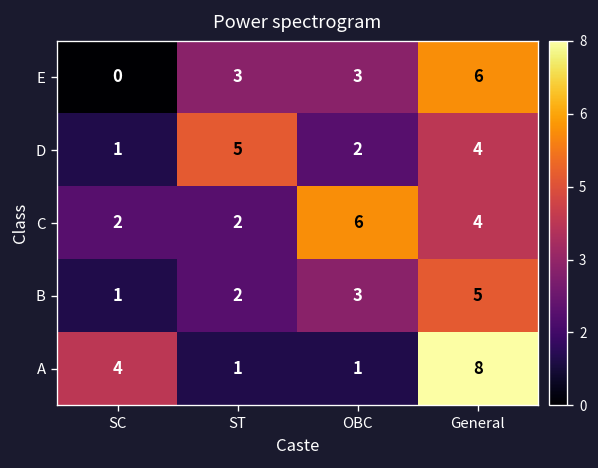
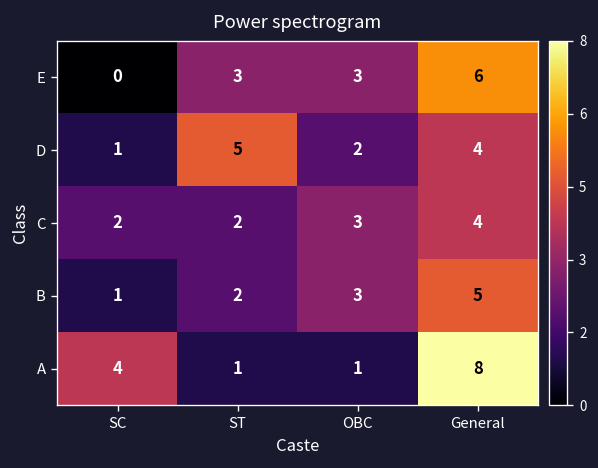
C, OBC: 6 -> 3
